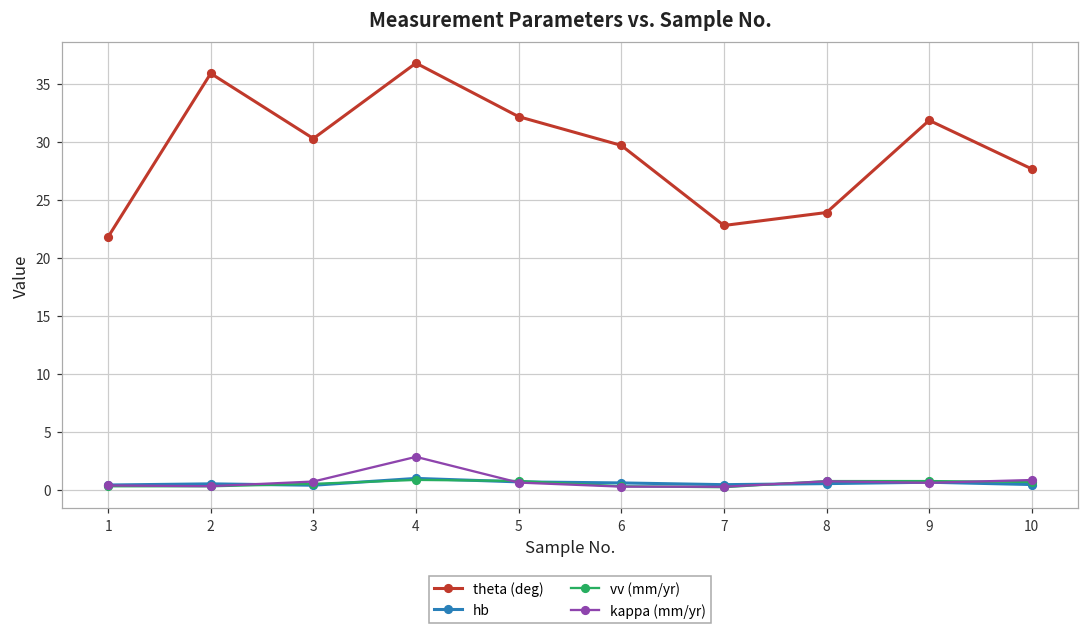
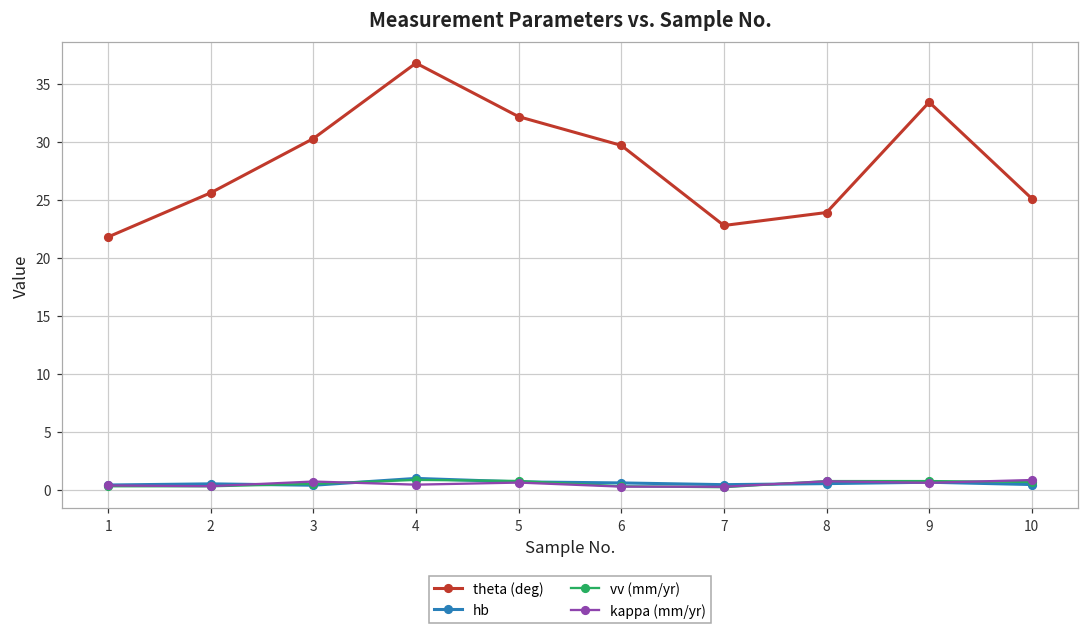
theta (deg), 2: 35.9 -> 25.6
kappa (mm/yr), 4: 2.8 -> 0.4
theta (deg), 9: 31.9 -> 33.4
theta (deg), 10: 27.7 -> 25.1
